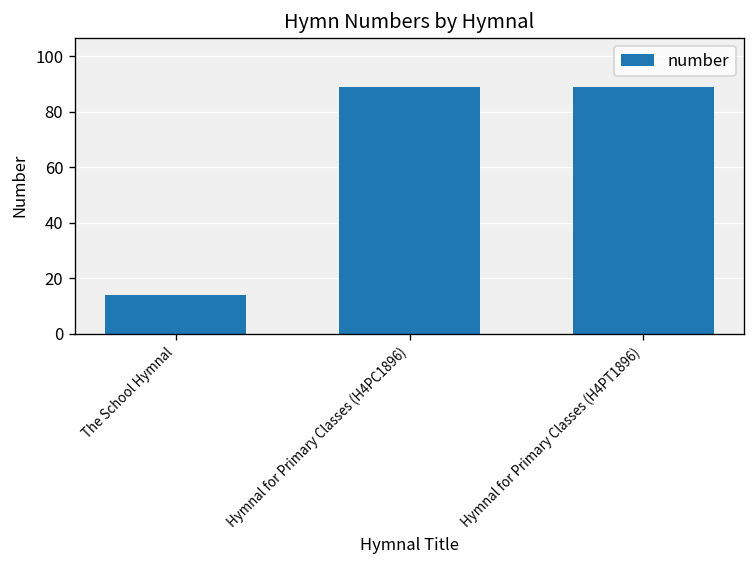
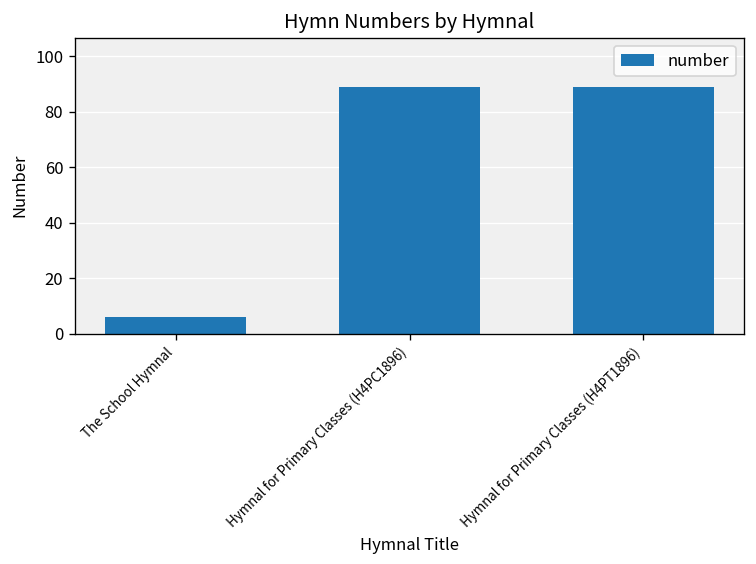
The School Hymnal: 14 -> 6
